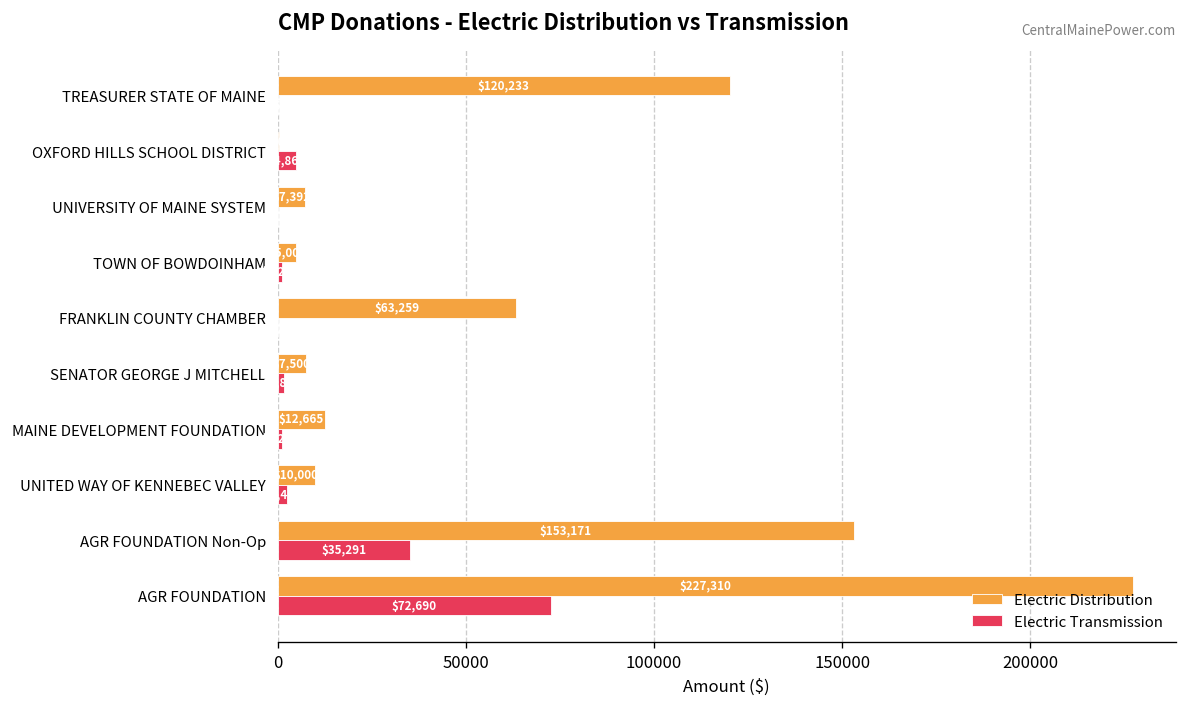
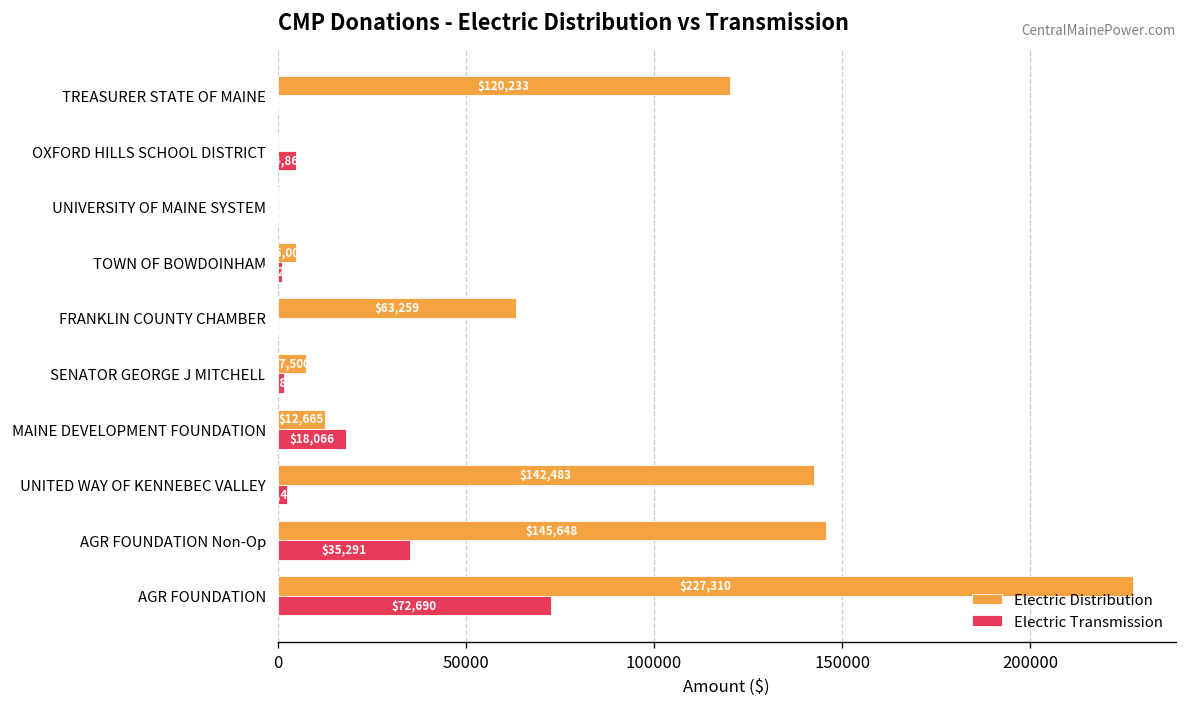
Electric Distribution, UNIVERSITY OF MAINE SYSTEM: 7000 -> 1000
Electric Transmission, MAINE DEVELOPMENT FOUNDATION: 1000 -> 18000
Electric Distribution, UNITED WAY OF KENNEBEC VALLEY: $10,000 -> $142,483
Electric Distribution, AGR FOUNDATION Non-Op: $153,171 -> $145,648
